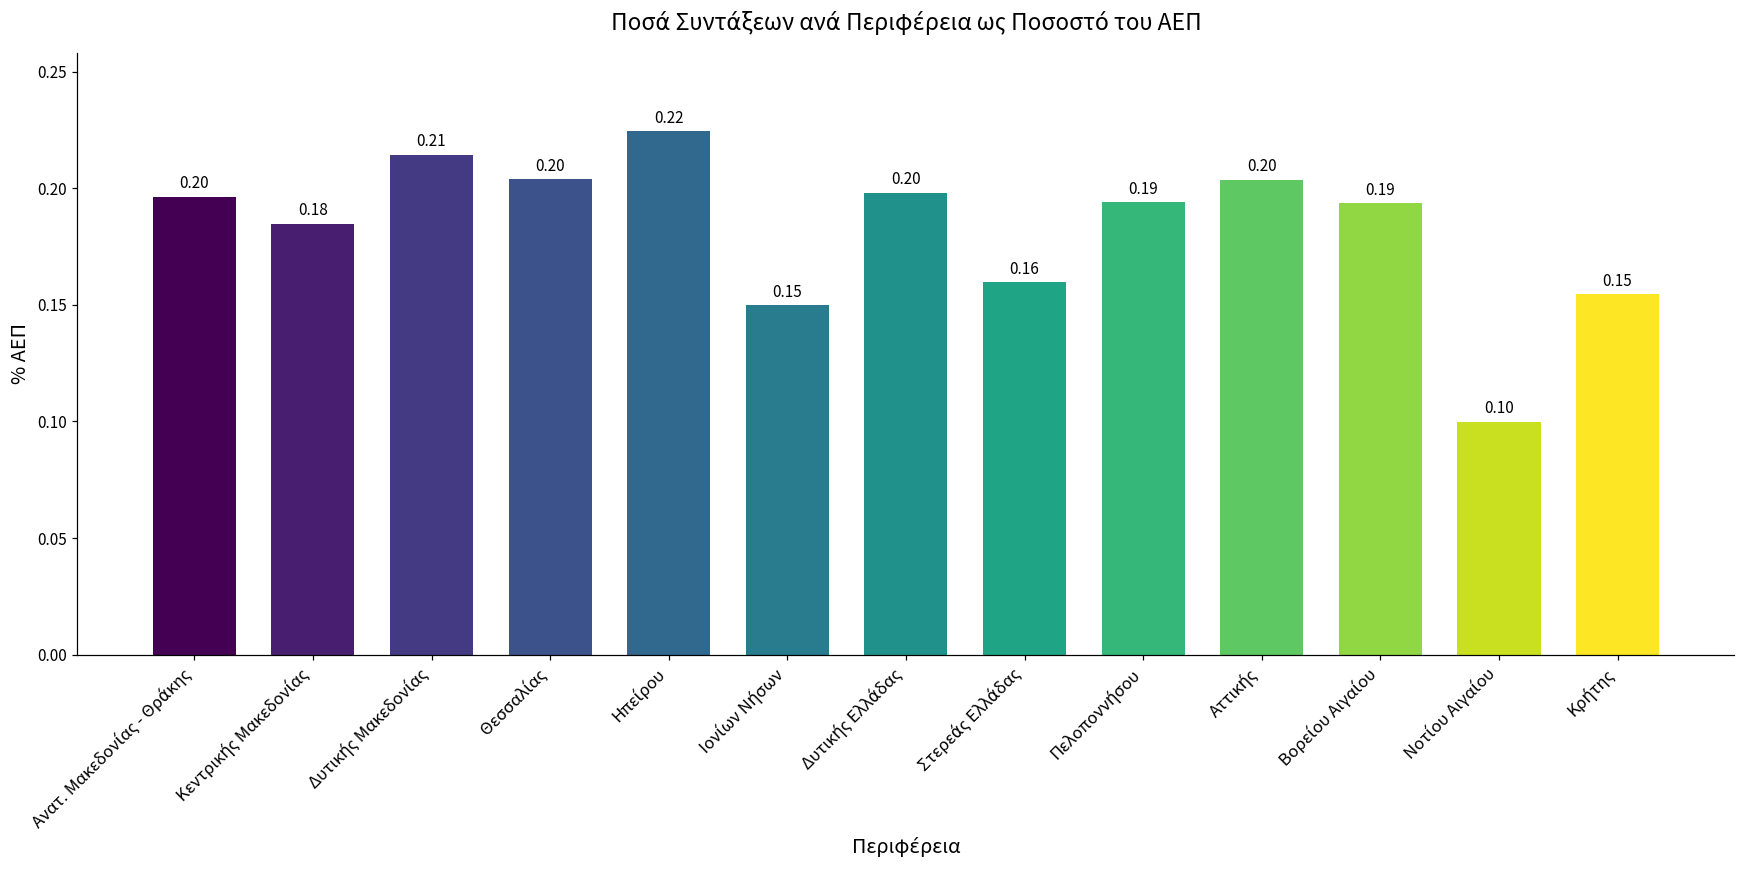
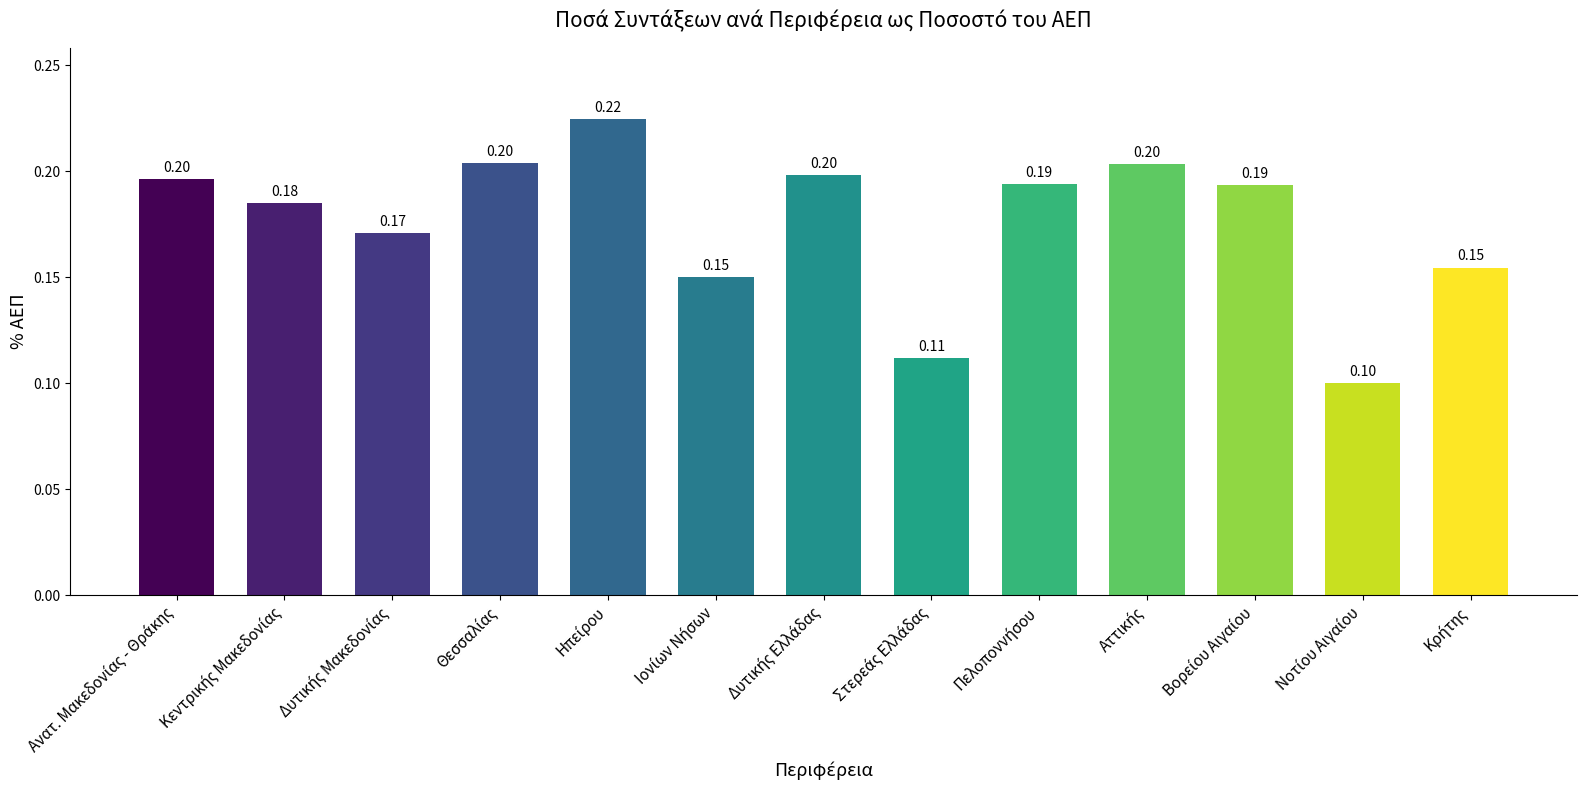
Δυτικής Μακεδονίας: 0.21 -> 0.17
Στερεάς Ελλάδας: 0.16 -> 0.11
